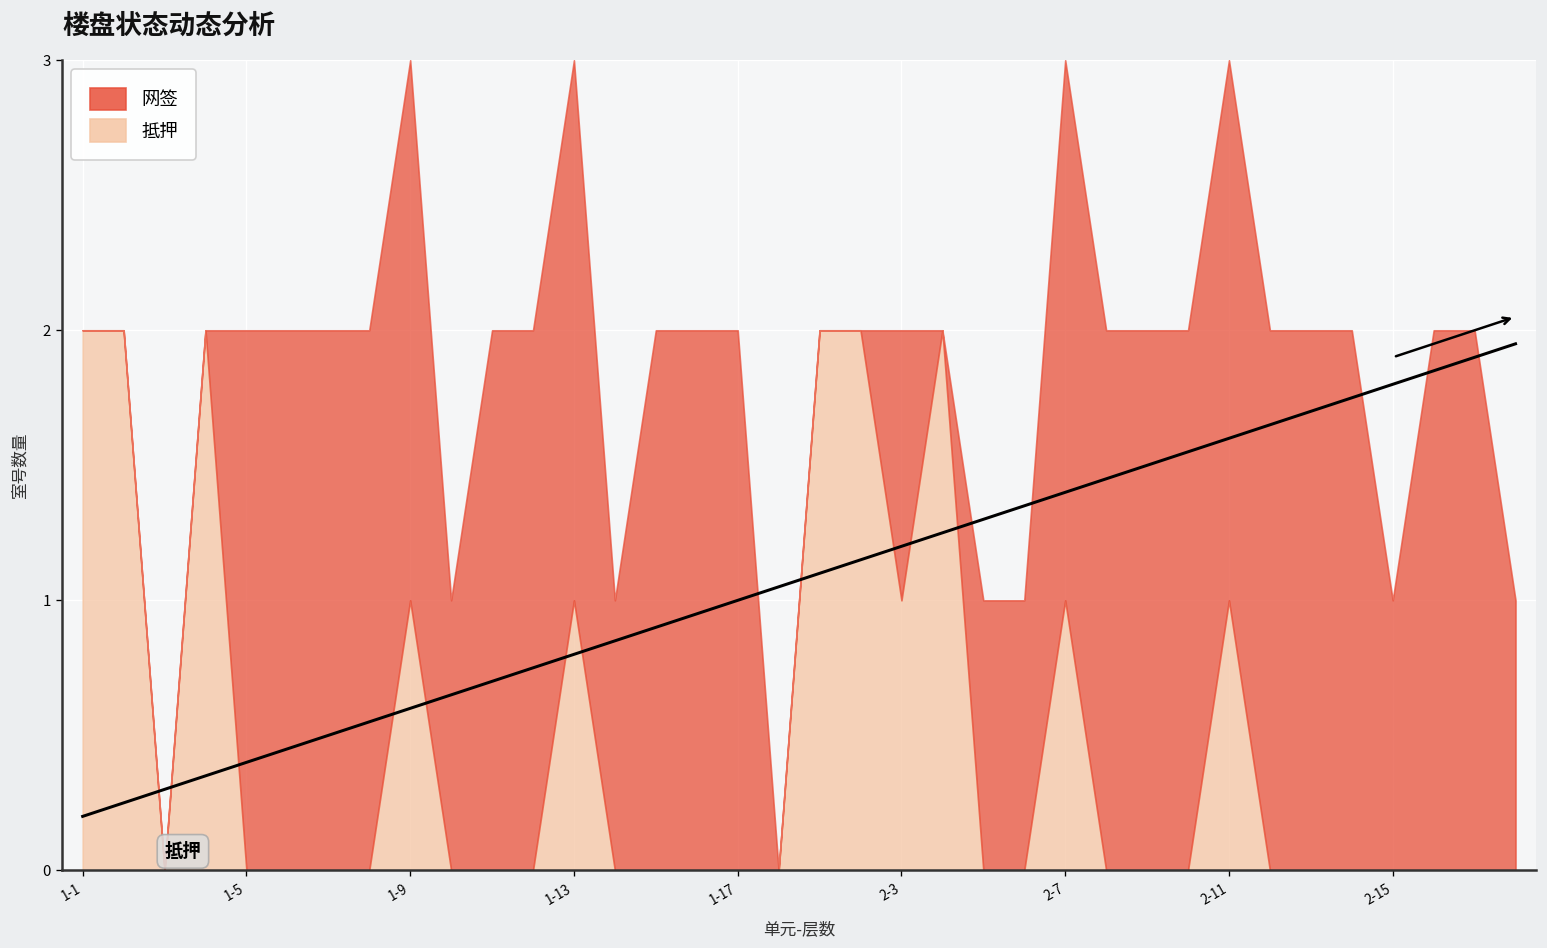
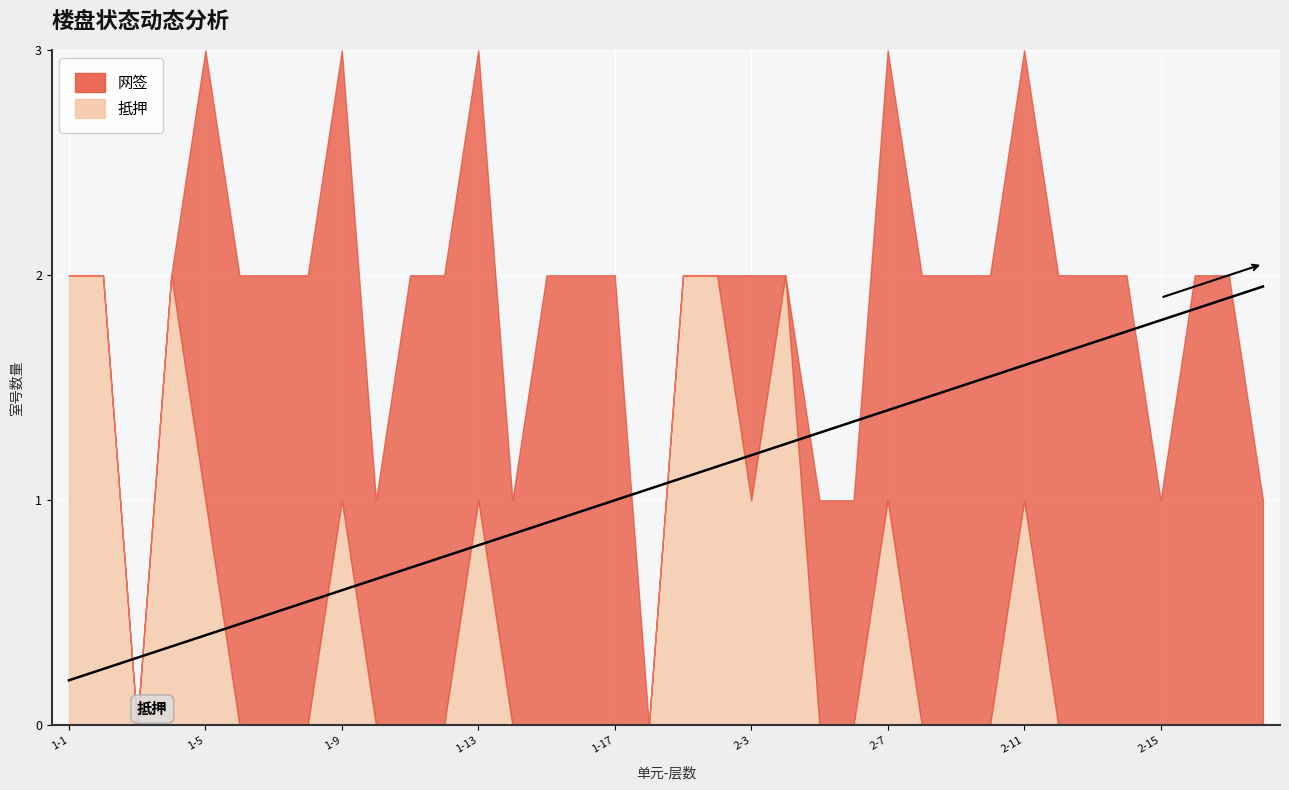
抵押, 1-5: 0 -> 1
